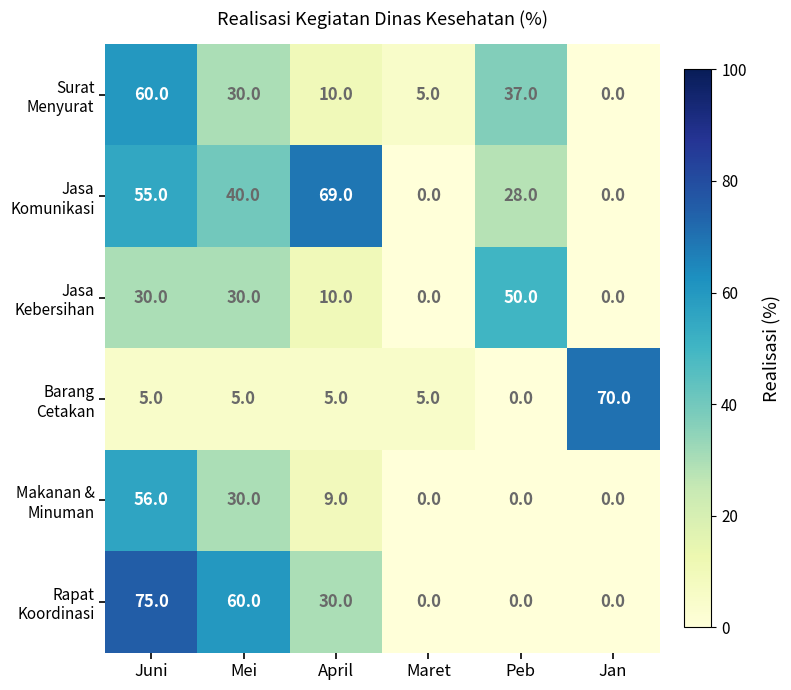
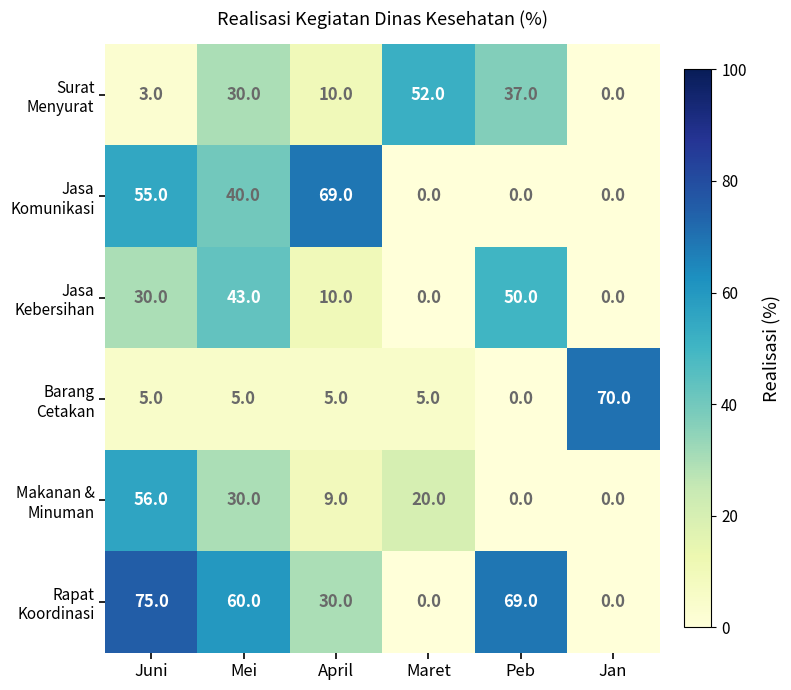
Surat Menyurat, Juni: 60.0 -> 3.0
Surat Menyurat, Maret: 5.0 -> 52.0
Jasa Komunikasi, Peb: 28.0 -> 0.0
Jasa Kebersihan, Mei: 30.0 -> 43.0
Makanan & Minuman, Maret: 0.0 -> 20.0
Rapat Koordinasi, Peb: 0.0 -> 69.0
